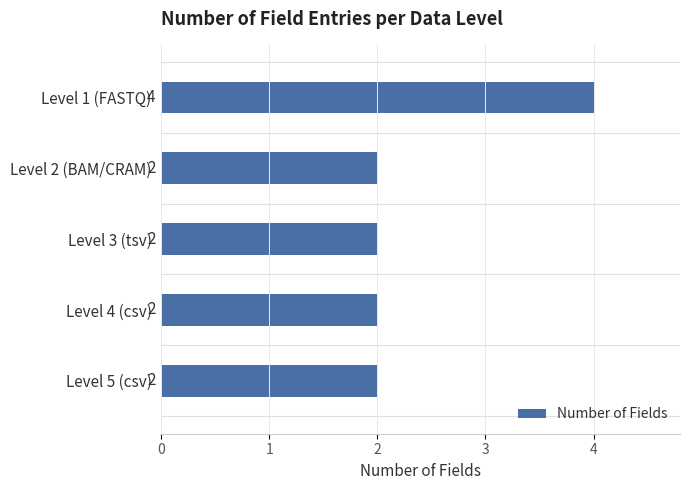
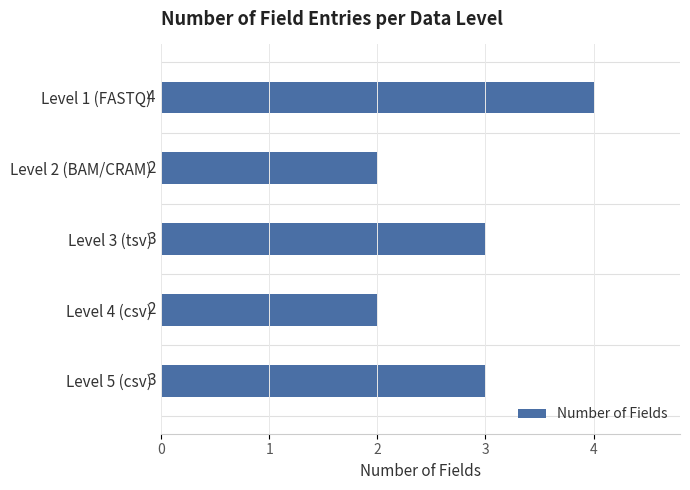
Level 3 (tsv): 2 -> 3
Level 5 (csv): 2 -> 3
